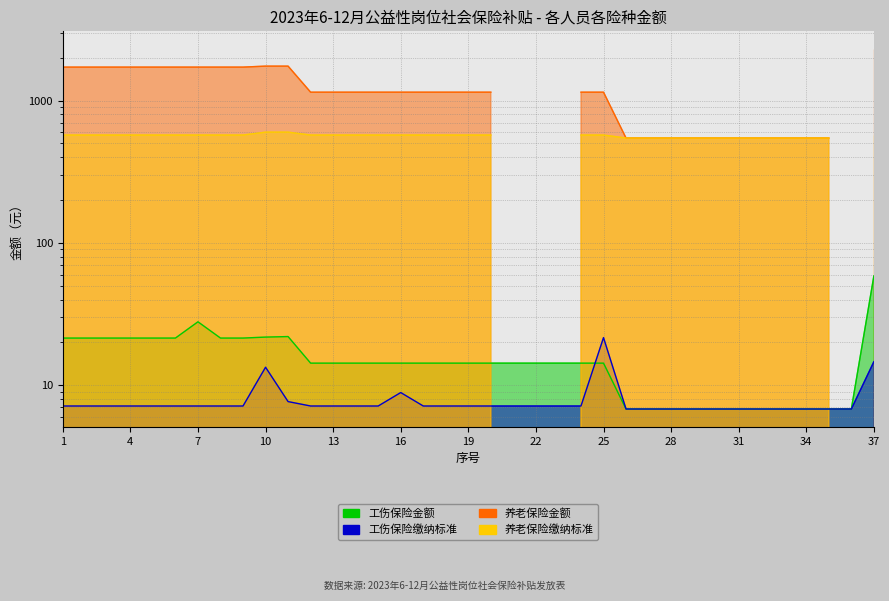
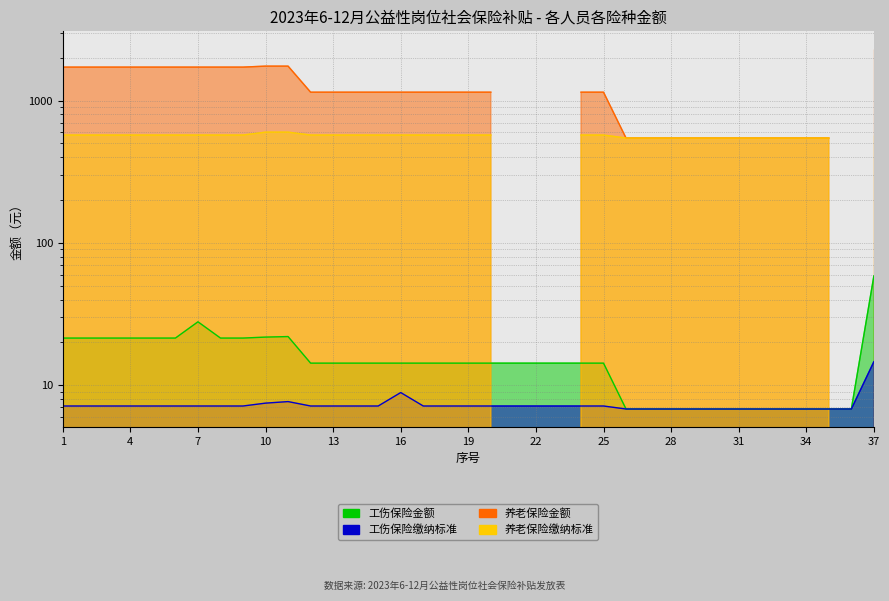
工伤保险缴纳标准, 10: 13 -> 8
工伤保险缴纳标准, 25: 22 -> 7
